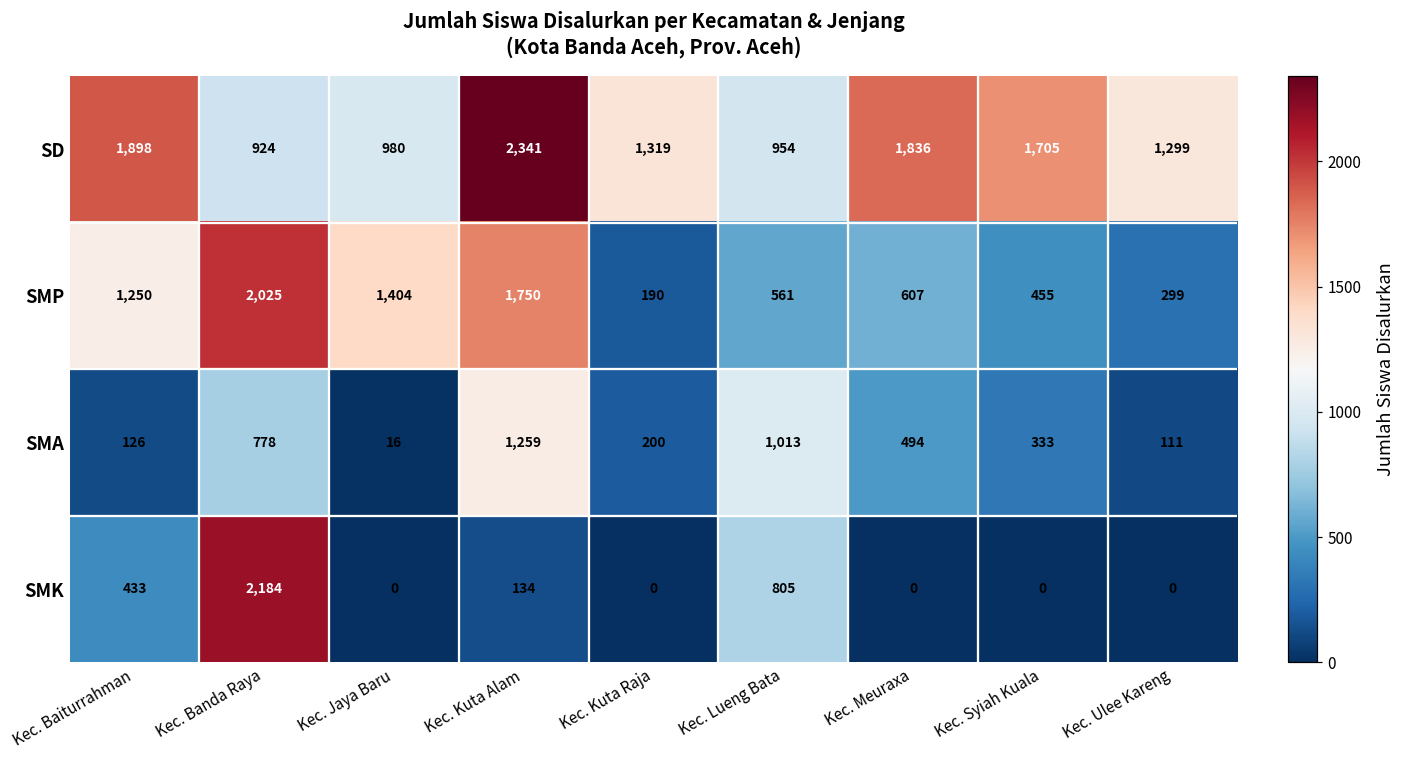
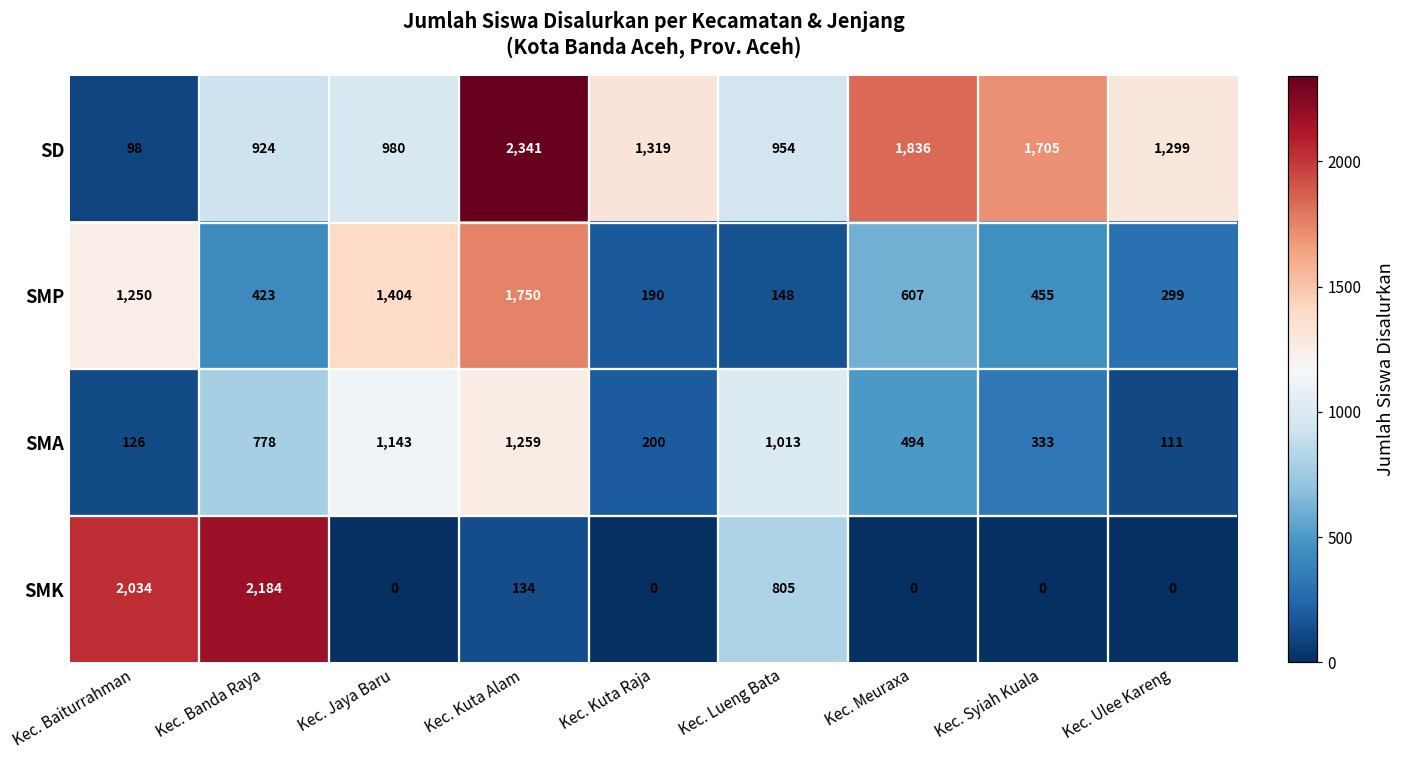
SD, Kec. Baiturrahman: 1,898 -> 98
SMP, Kec. Banda Raya: 2,025 -> 423
SMP, Kec. Lueng Bata: 561 -> 148
SMA, Kec. Jaya Baru: 16 -> 1,143
SMK, Kec. Baiturrahman: 433 -> 2,034
